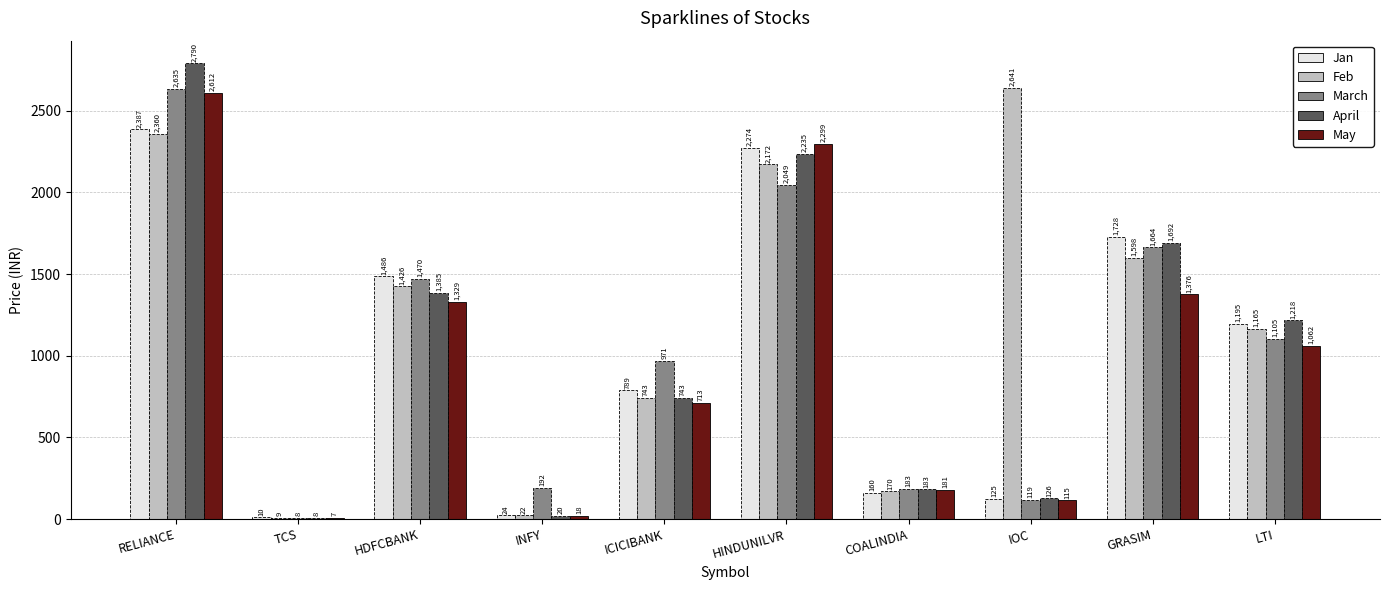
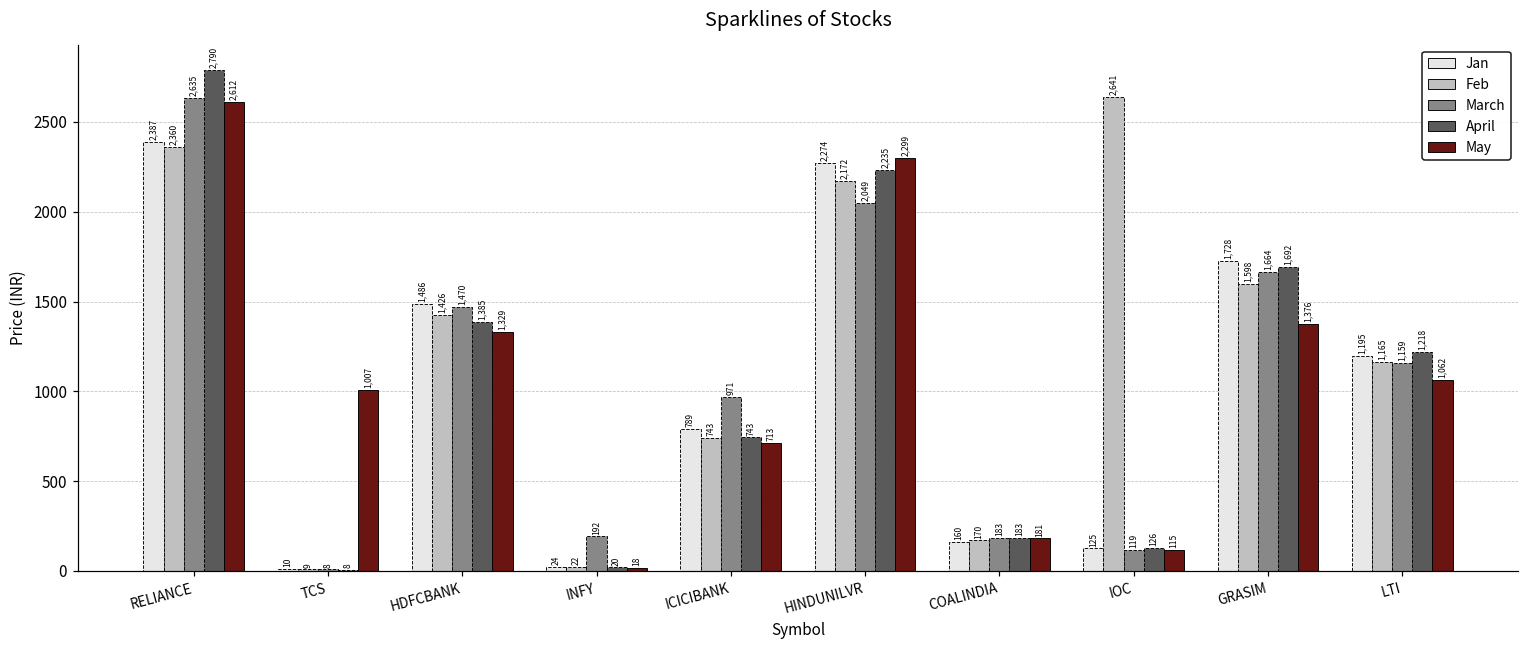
May, TCS: 7 -> 1,007
March, LTI: 1,105 -> 1,159
